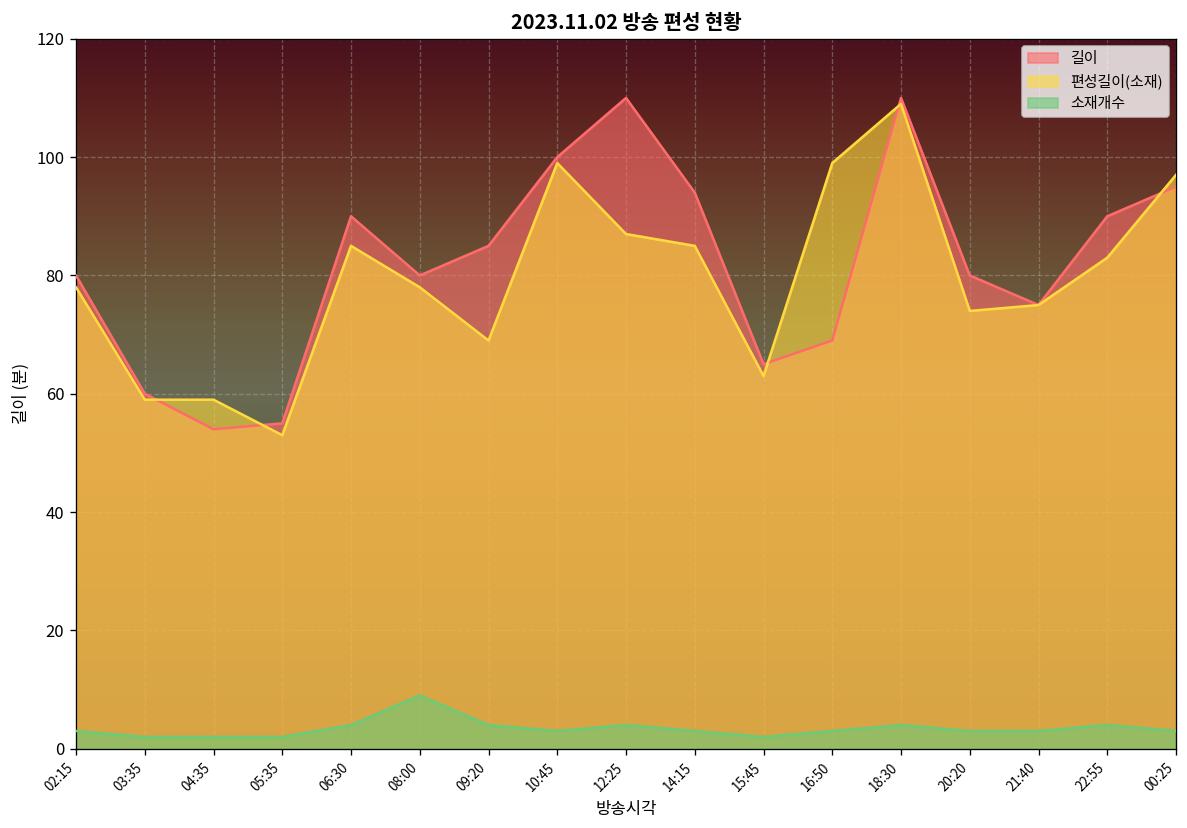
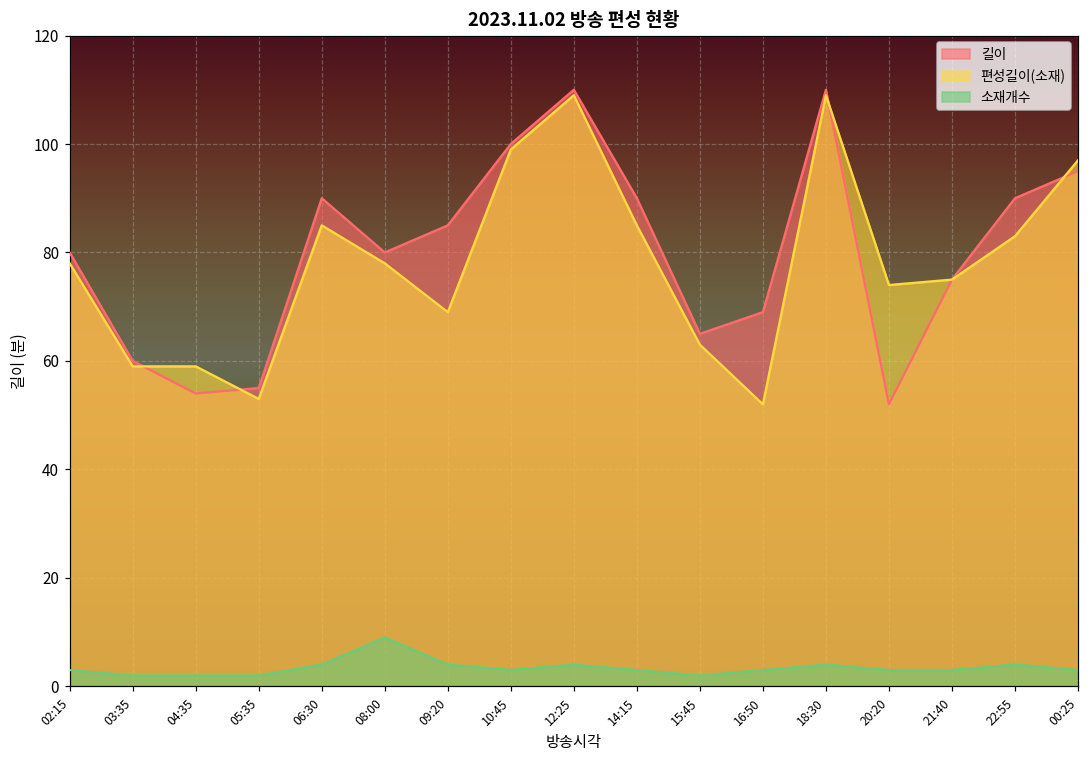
편성길이(소재), 12:25: 87 -> 109
길이, 14:15: 94 -> 90
편성길이(소재), 16:50: 99 -> 52
길이, 20:20: 80 -> 52
